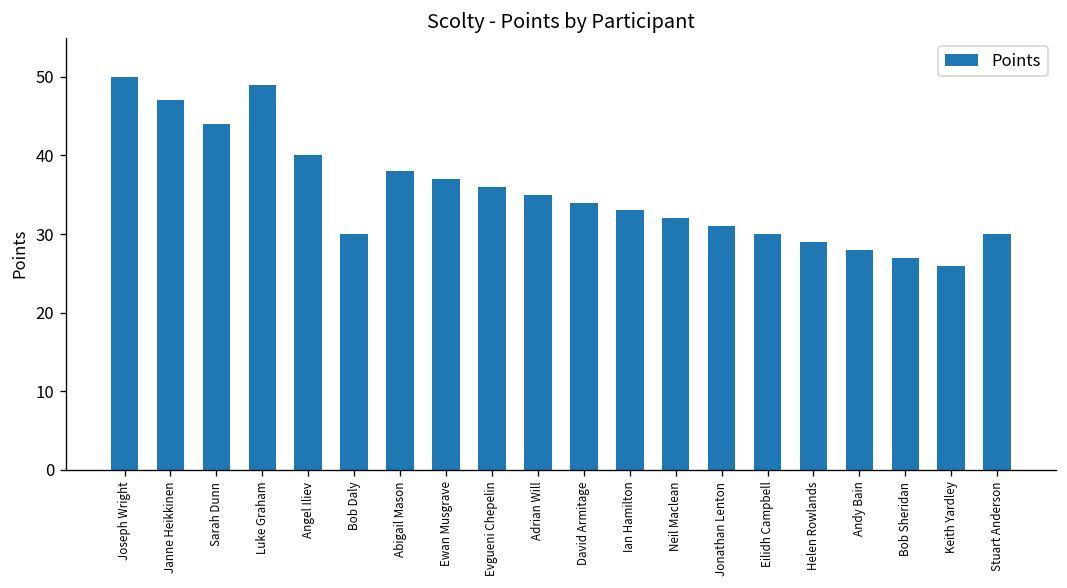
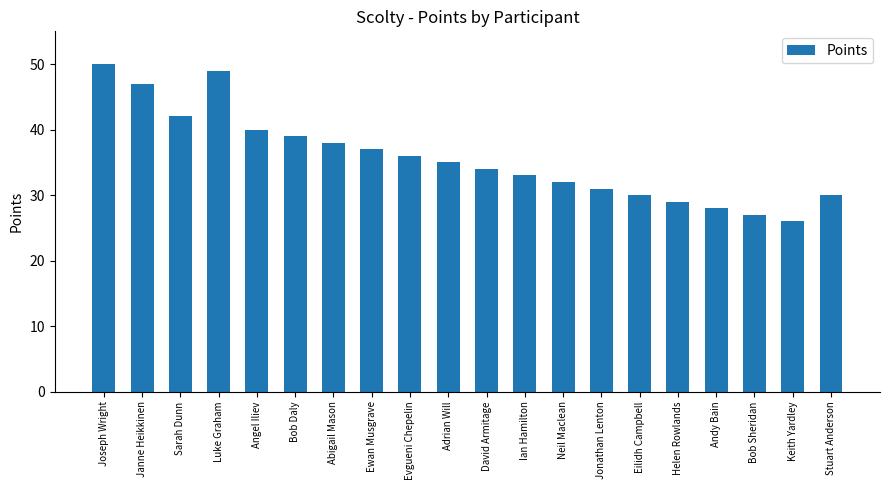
Sarah Dunn: 44 -> 42
Bob Daly: 30 -> 39
